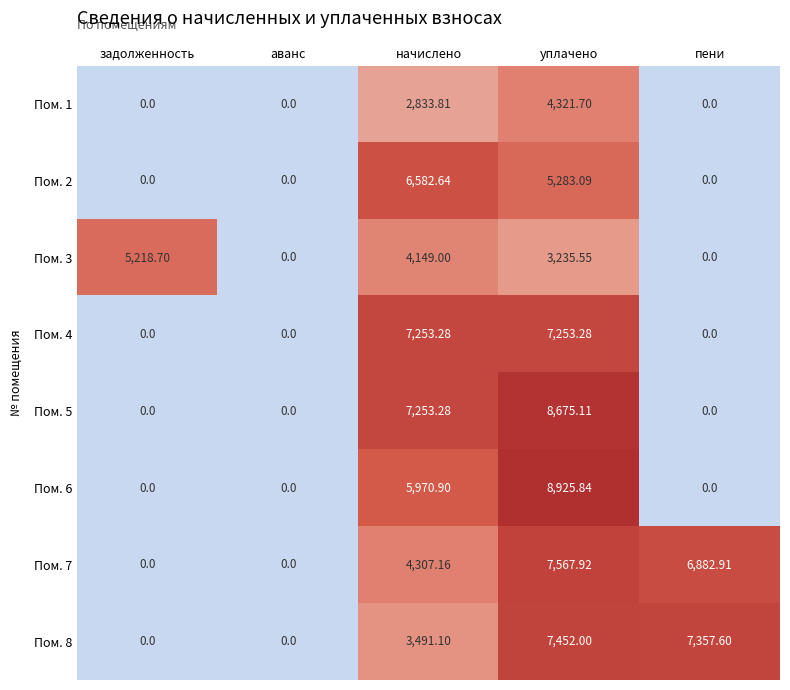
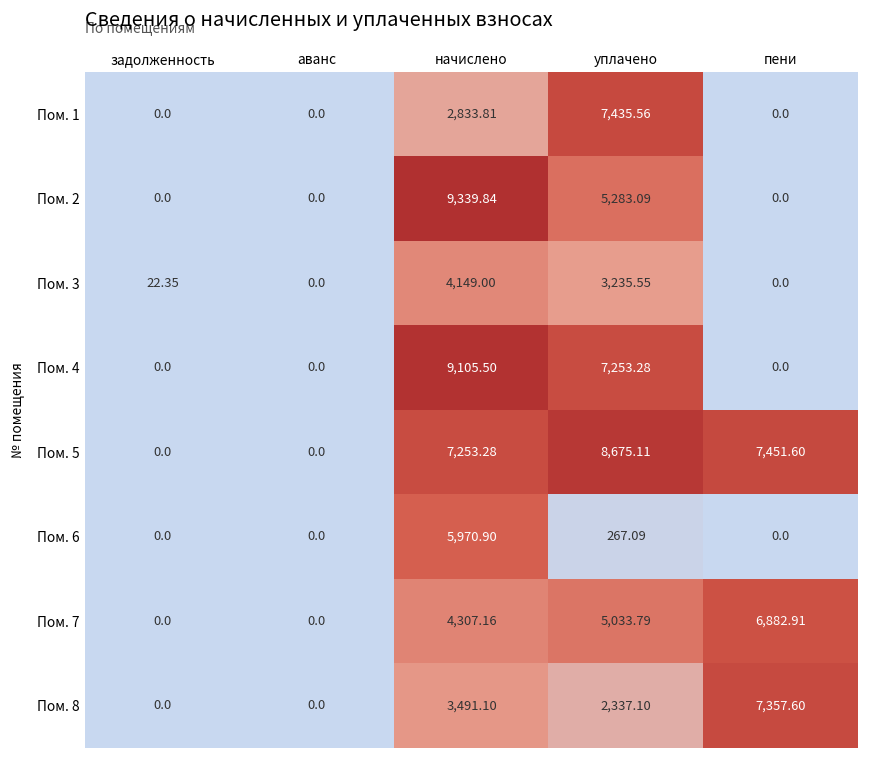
Пом. 1, уплачено: 4,321.70 -> 7,435.56
Пом. 2, начислено: 6,582.64 -> 9,339.84
Пом. 3, задолженность: 5,218.70 -> 22.35
Пом. 4, начислено: 7,253.28 -> 9,105.50
Пом. 5, пени: 0.0 -> 7,451.60
Пом. 6, уплачено: 8,925.84 -> 267.09
Пом. 7, уплачено: 7,567.92 -> 5,033.79
Пом. 8, уплачено: 7,452.00 -> 2,337.10
